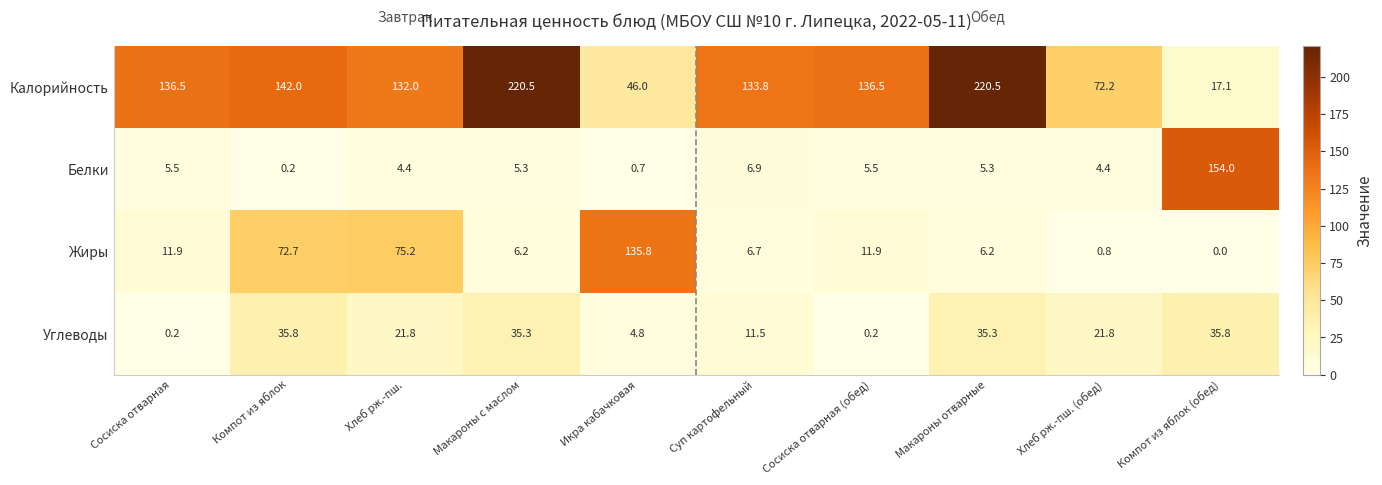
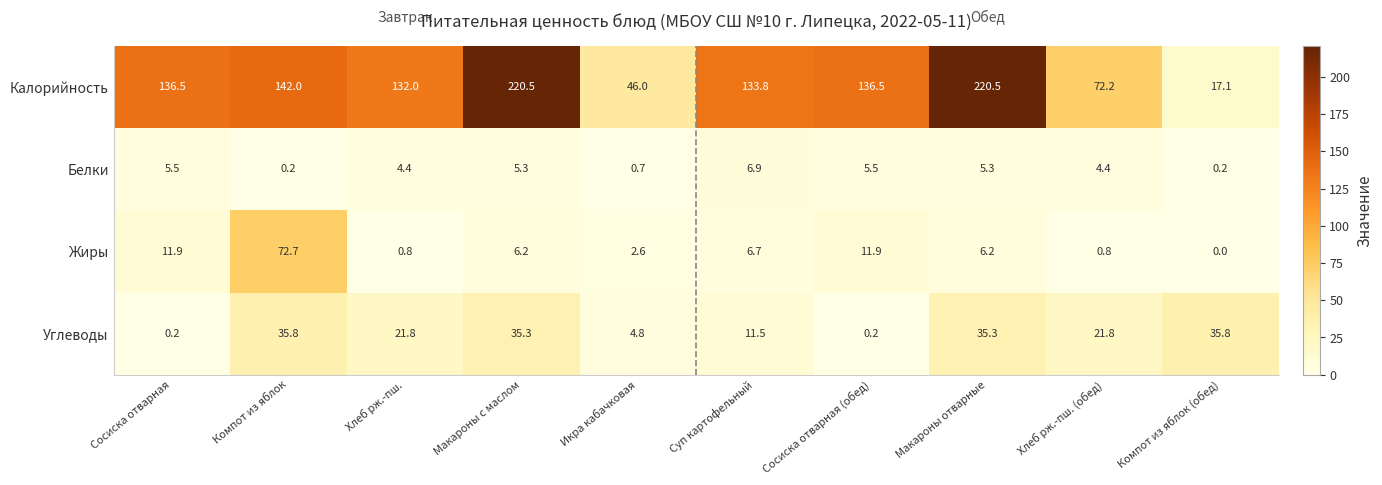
Белки, Компот из яблок (обед): 154.0 -> 0.2
Жиры, Хлеб рж.-пш.: 75.2 -> 0.8
Жиры, Икра кабачковая: 135.8 -> 2.6
